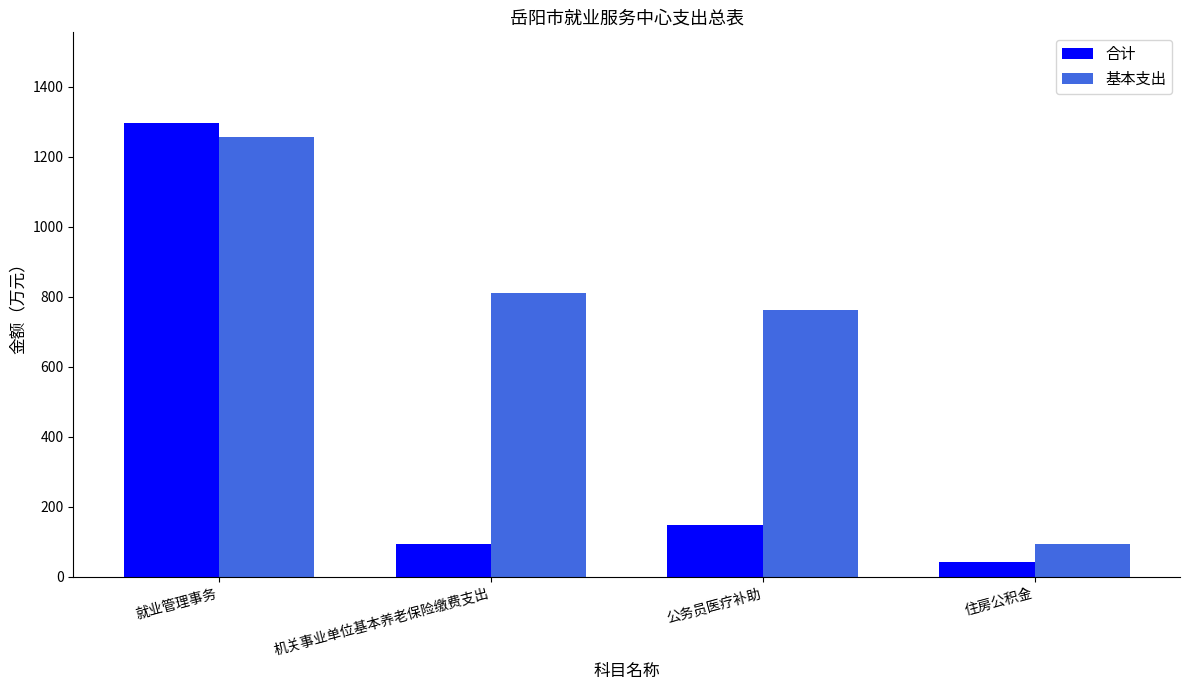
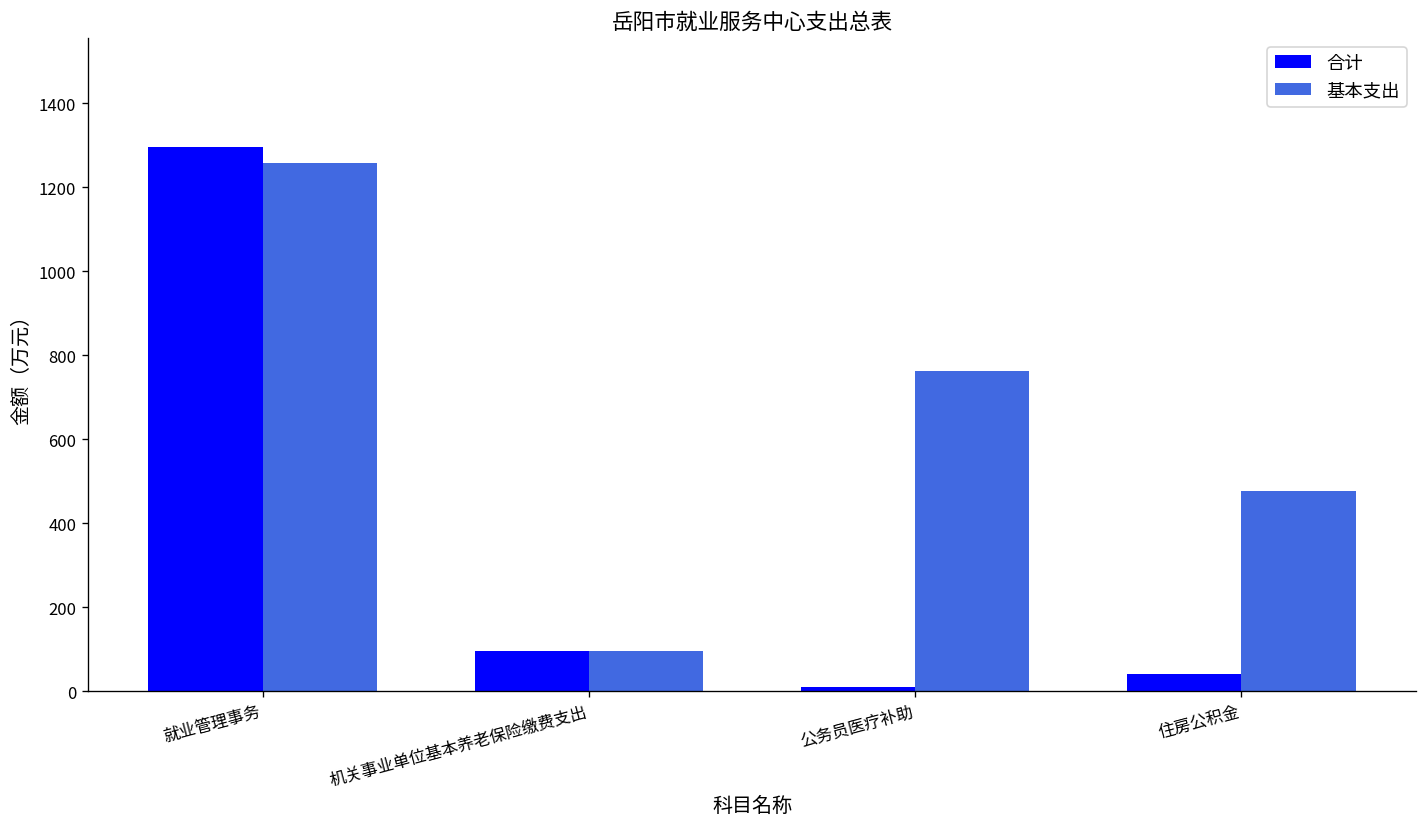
基本支出, 机关事业单位基本养老保险缴费支出: 810 -> 90
合计, 公务员医疗补助: 150 -> 10
基本支出, 住房公积金: 90 -> 480
